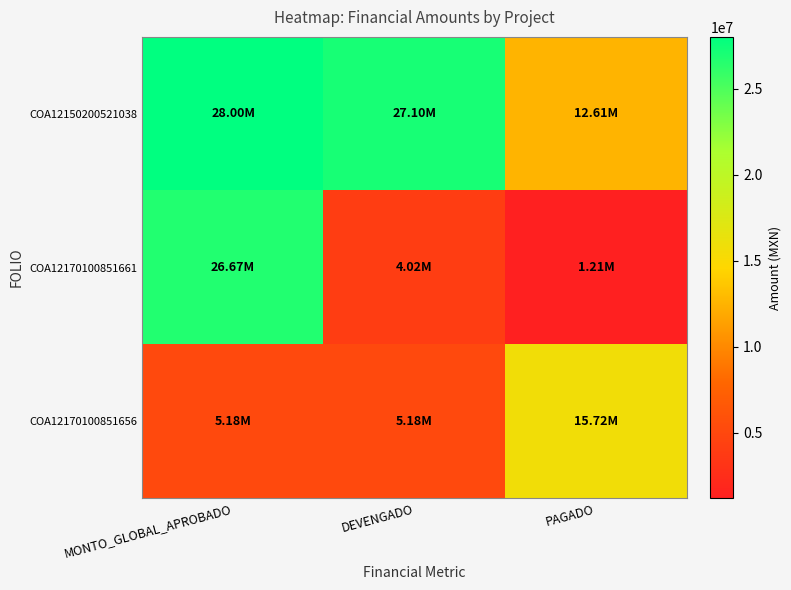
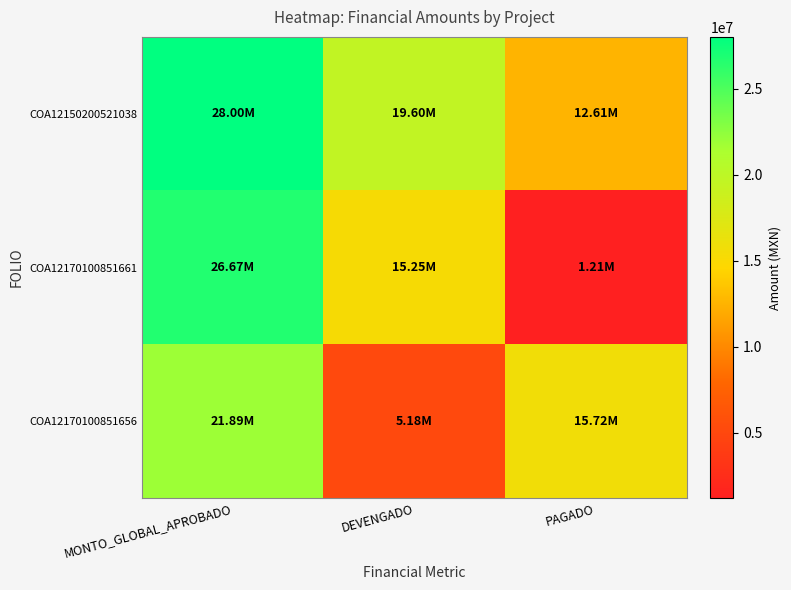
COA12150200521038, DEVENGADO: 27.10M -> 19.60M
COA12170100851661, DEVENGADO: 4.02M -> 15.25M
COA12170100851656, MONTO_GLOBAL_APROBADO: 5.18M -> 21.89M
